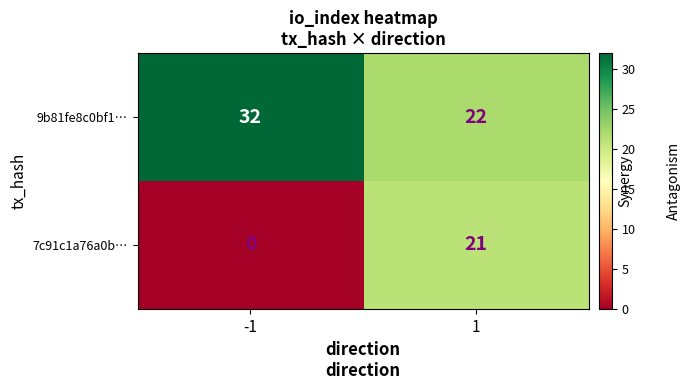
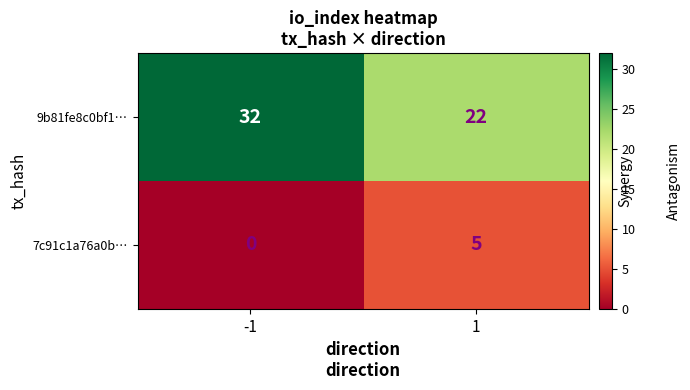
7c91c1a76a0b…, 1: 21 -> 5
